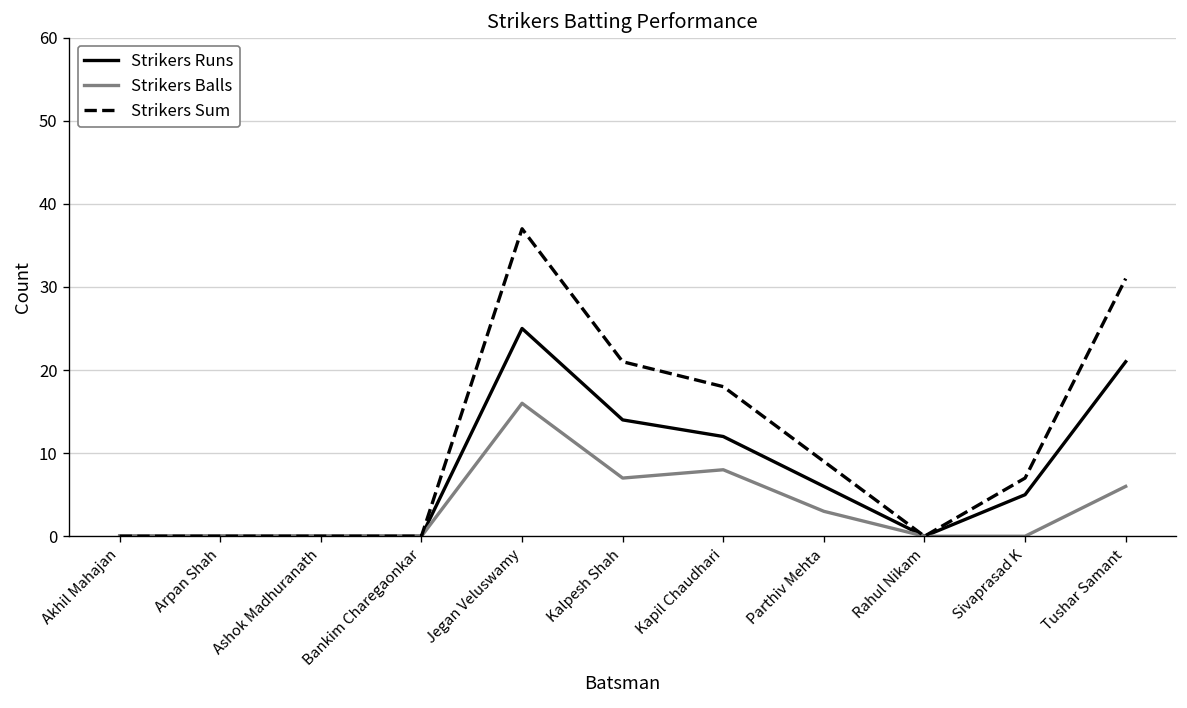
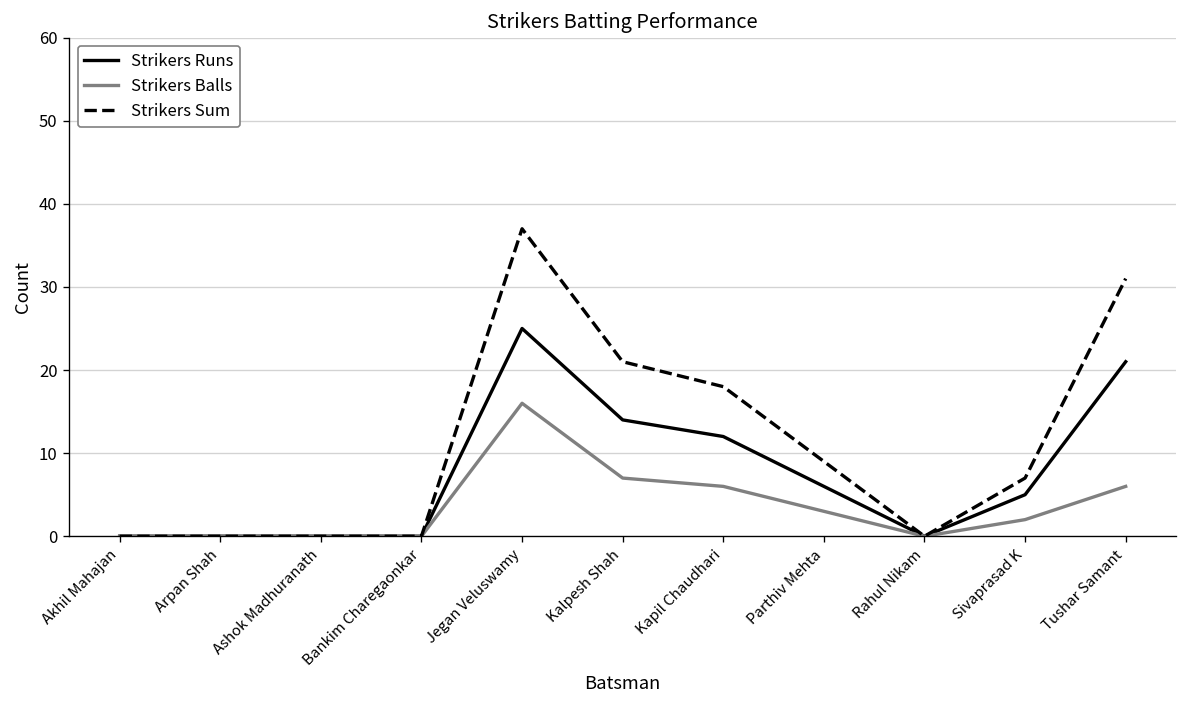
Strikers Balls, Kapil Chaudhari: 8 -> 6
Strikers Balls, Sivaprasad K: 0 -> 2
